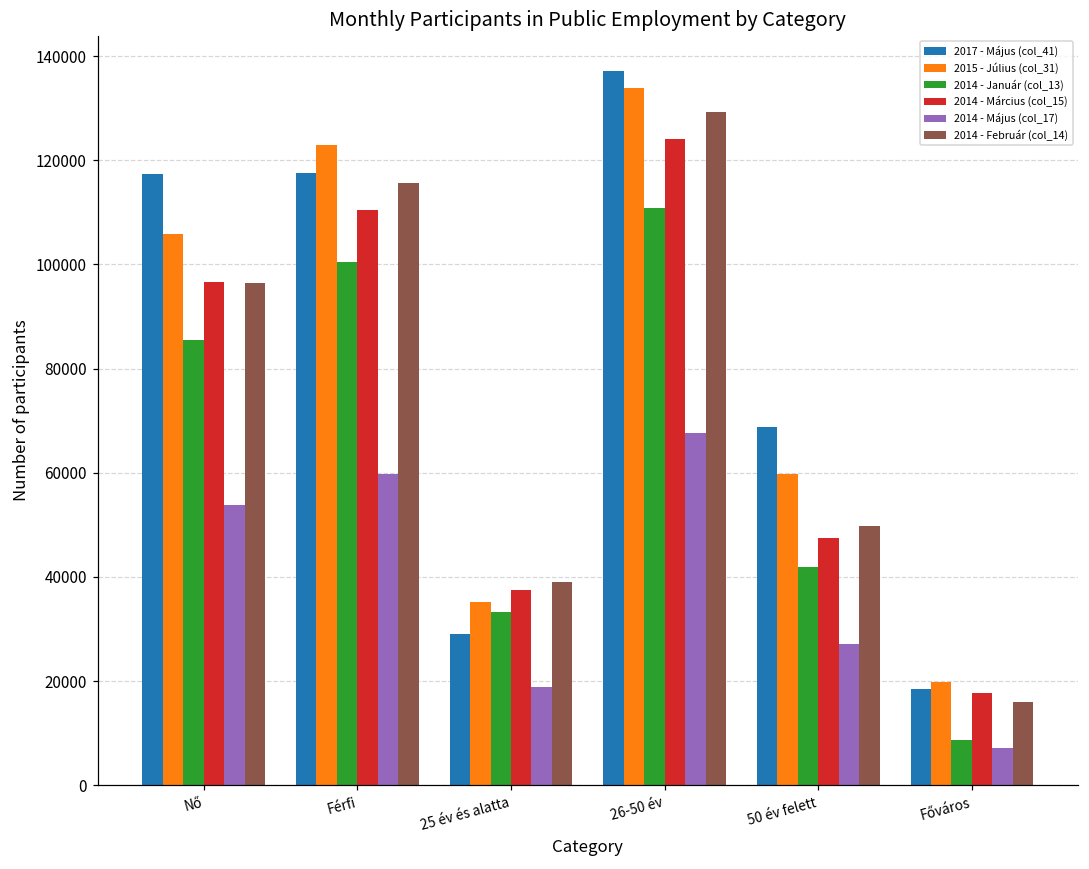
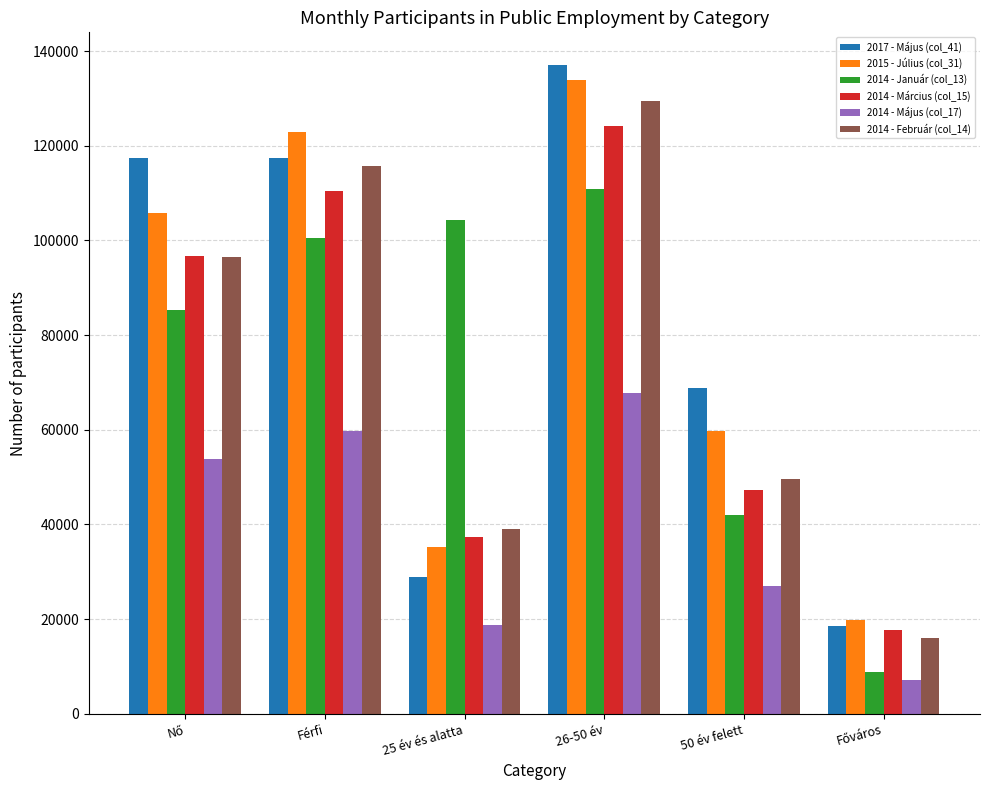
2014 - Január (col_13), 25 év és alatta: 33000 -> 104000
